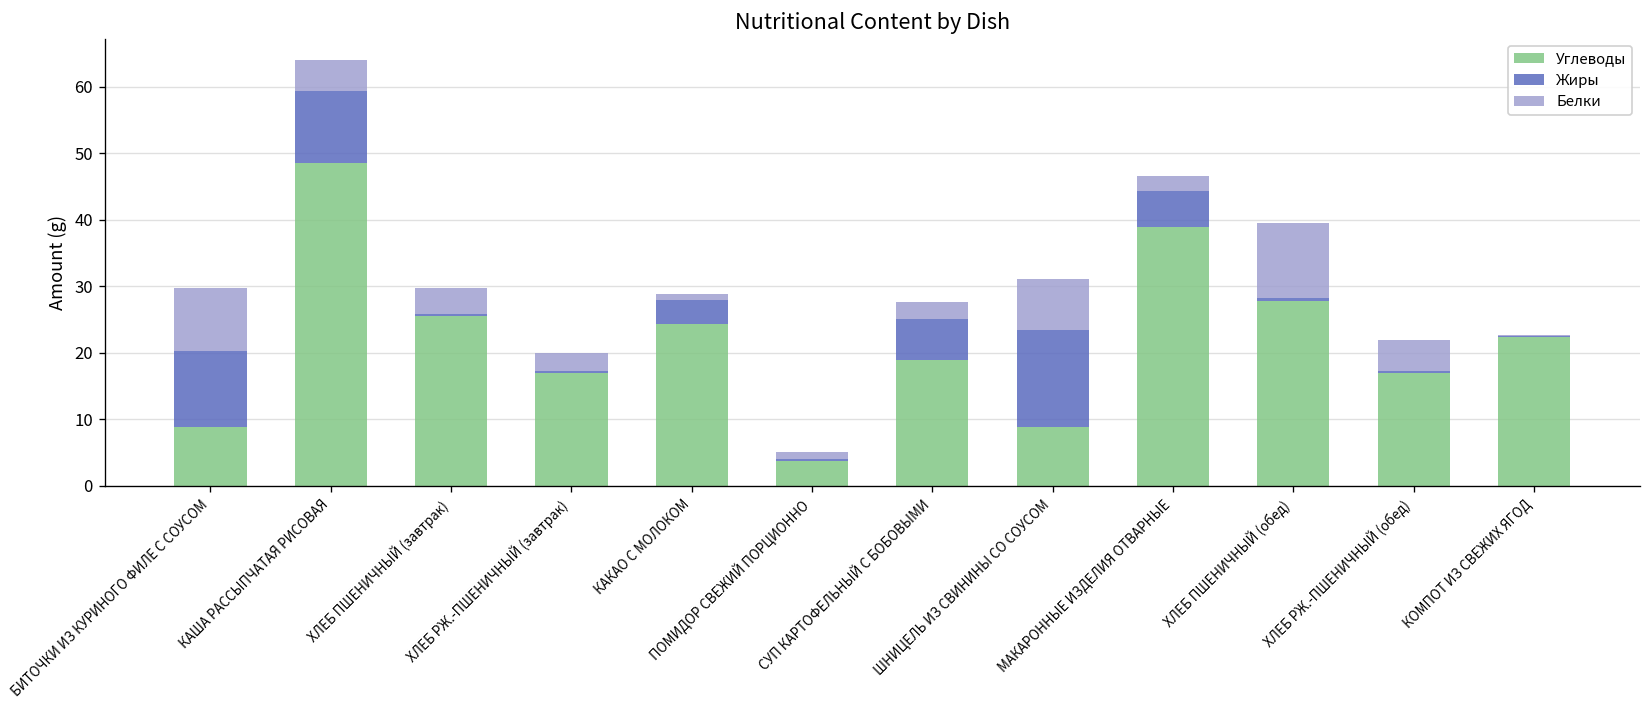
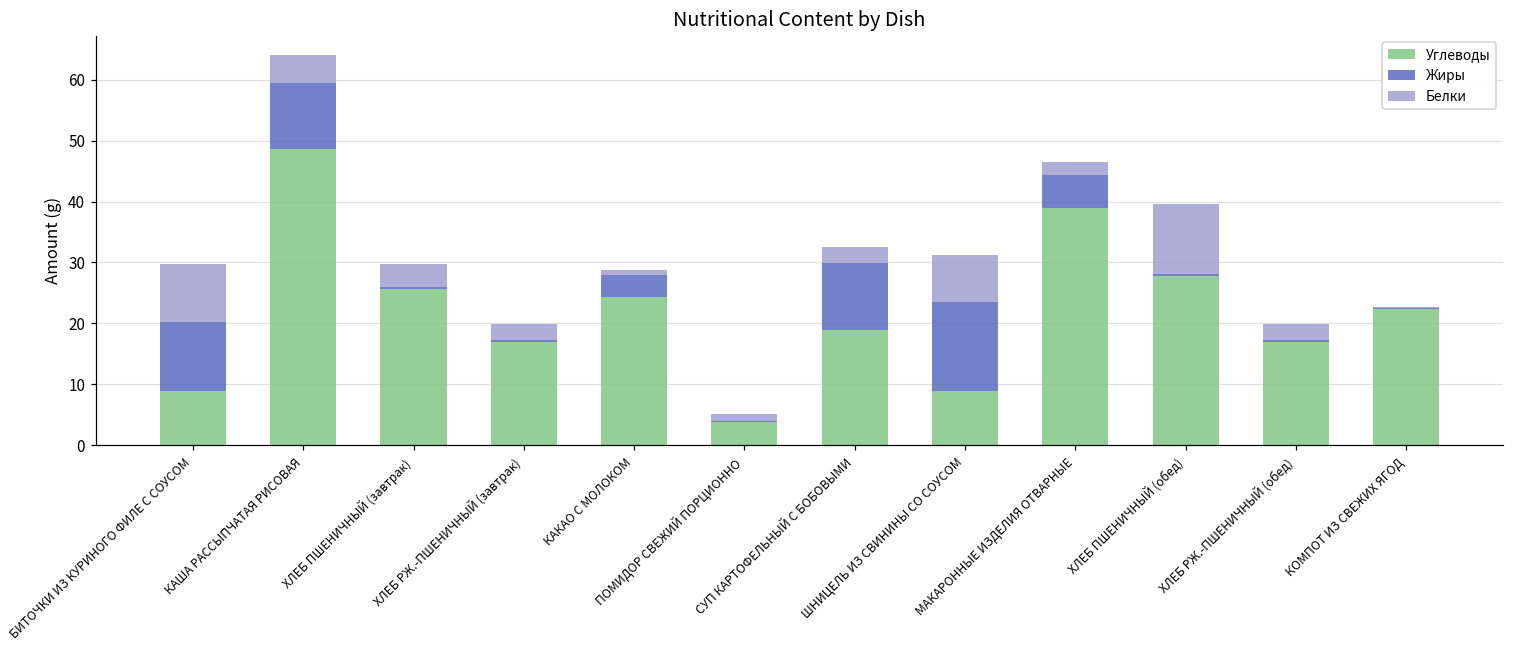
Жиры, СУП КАРТОФЕЛЬНЫЙ С БОБОВЫМИ: 6 -> 11
Белки, ХЛЕБ РЖ.-ПШЕНИЧНЫЙ (обед): 5 -> 3
